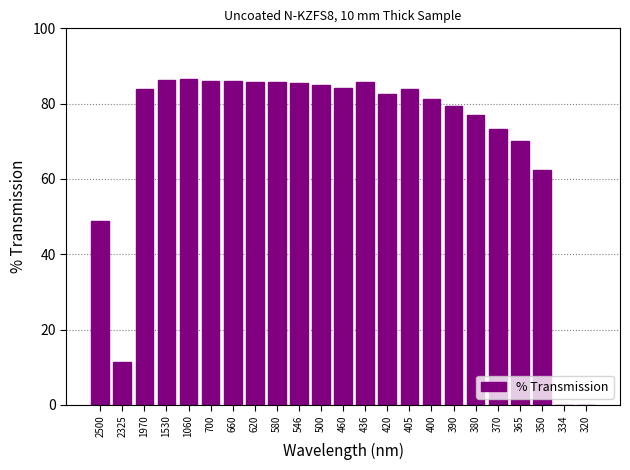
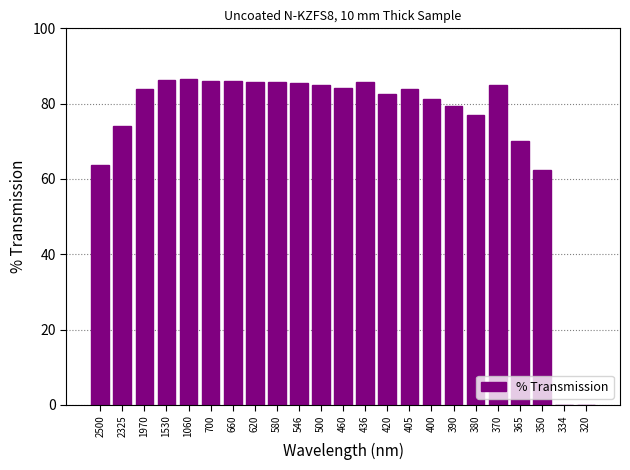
2500: 49 -> 64
2325: 11 -> 74
370: 73 -> 85
